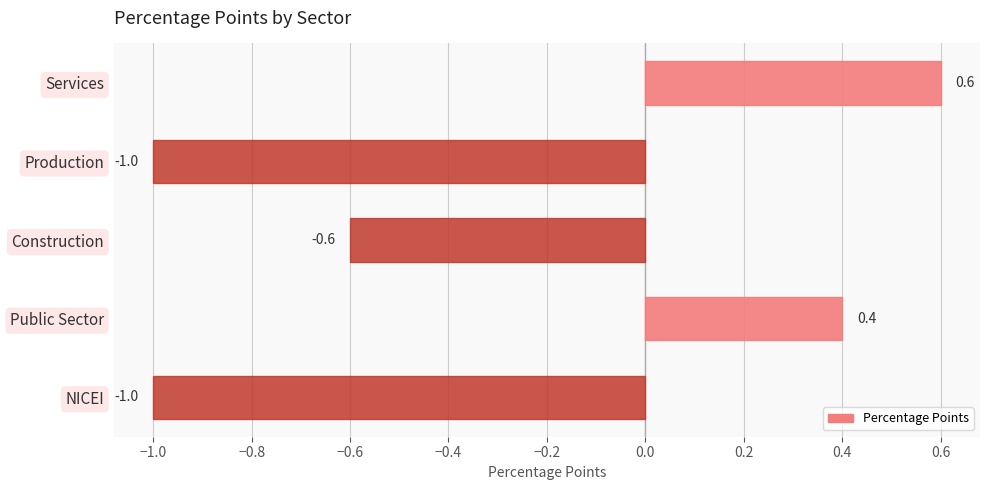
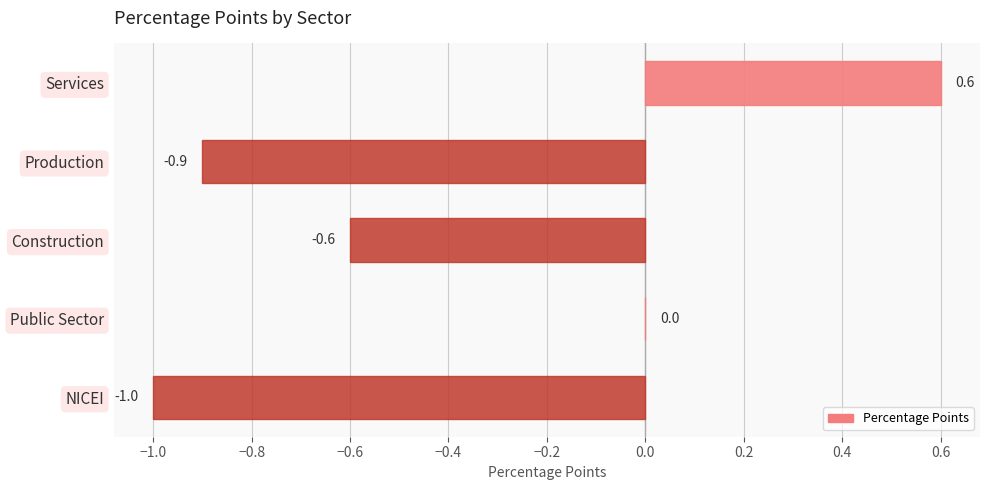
Production: -1.0 -> -0.9
Public Sector: 0.4 -> 0.0
